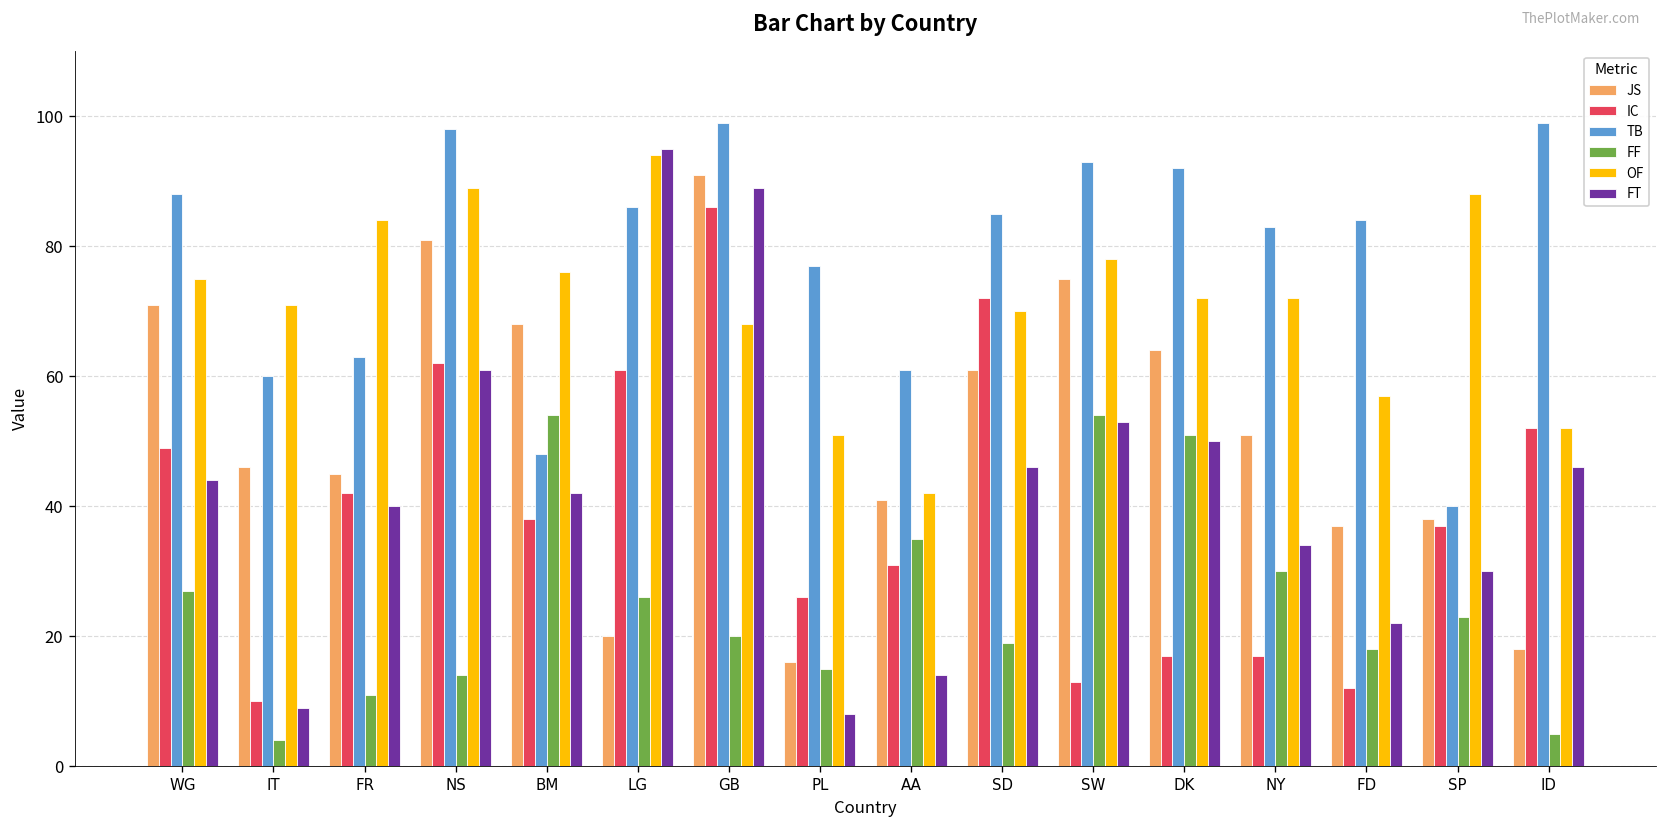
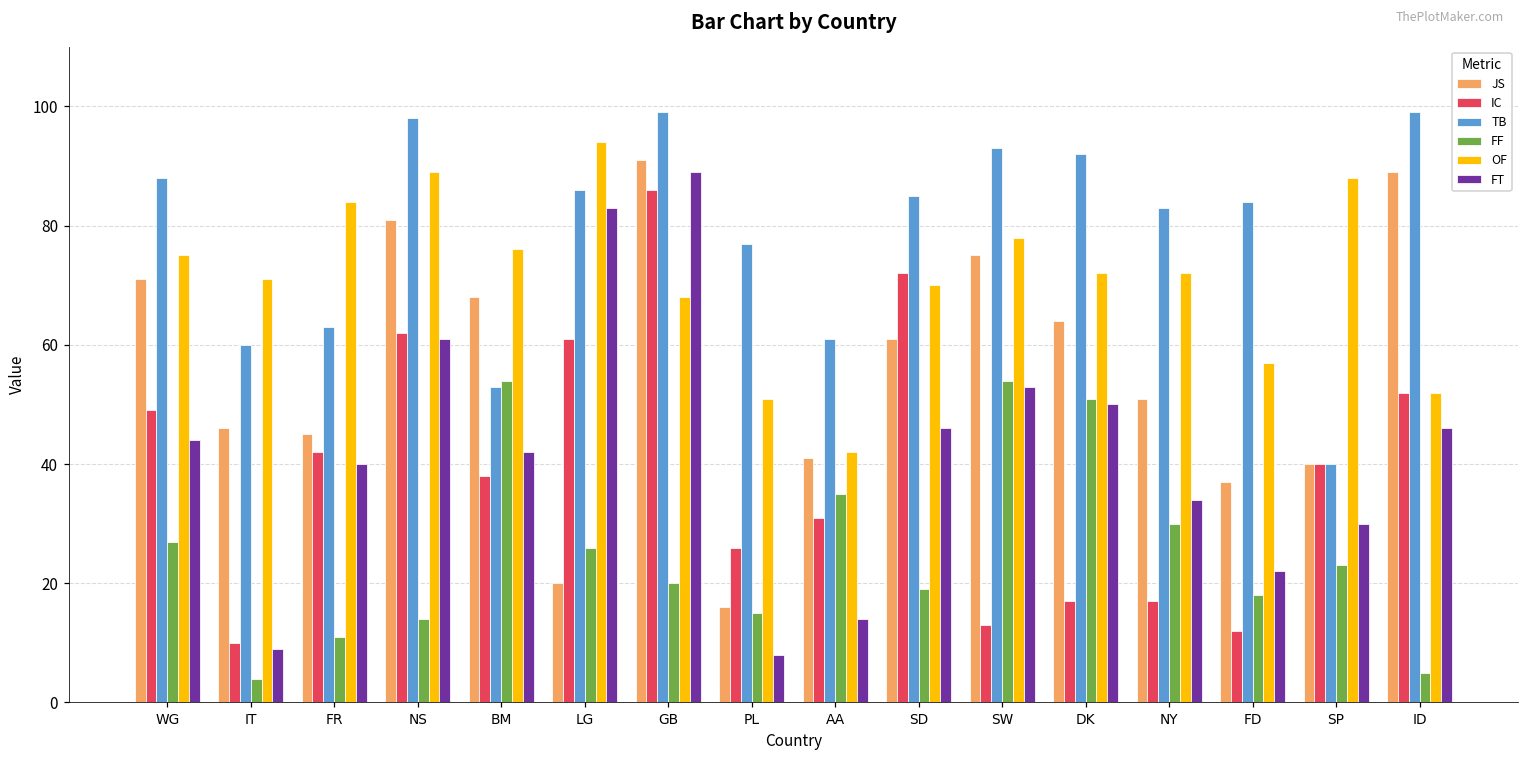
TB, BM: 48 -> 53
FT, LG: 95 -> 83
JS, SP: 38 -> 40
IC, SP: 37 -> 40
JS, ID: 18 -> 89
